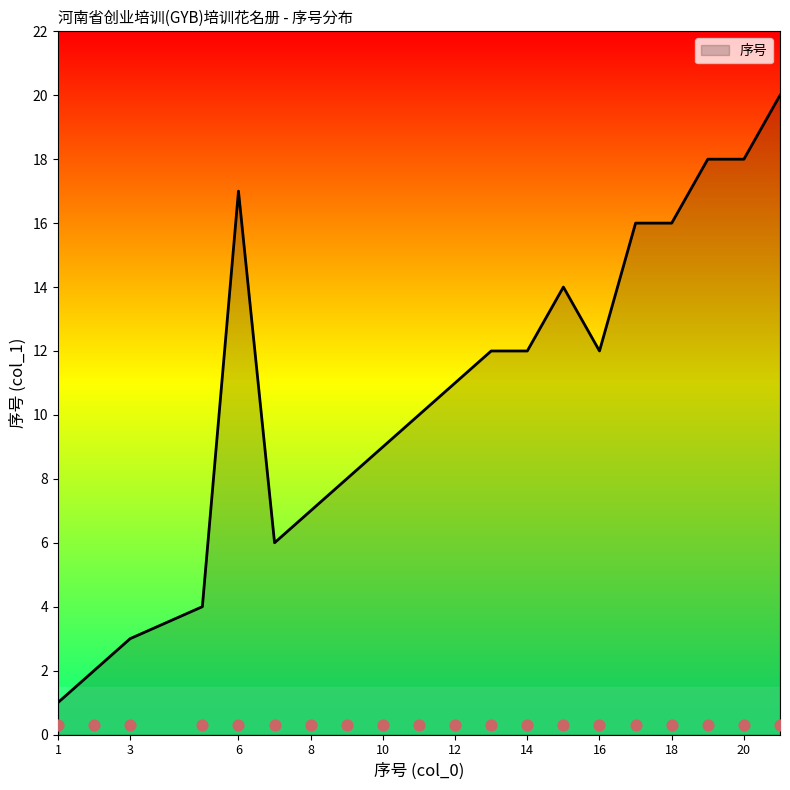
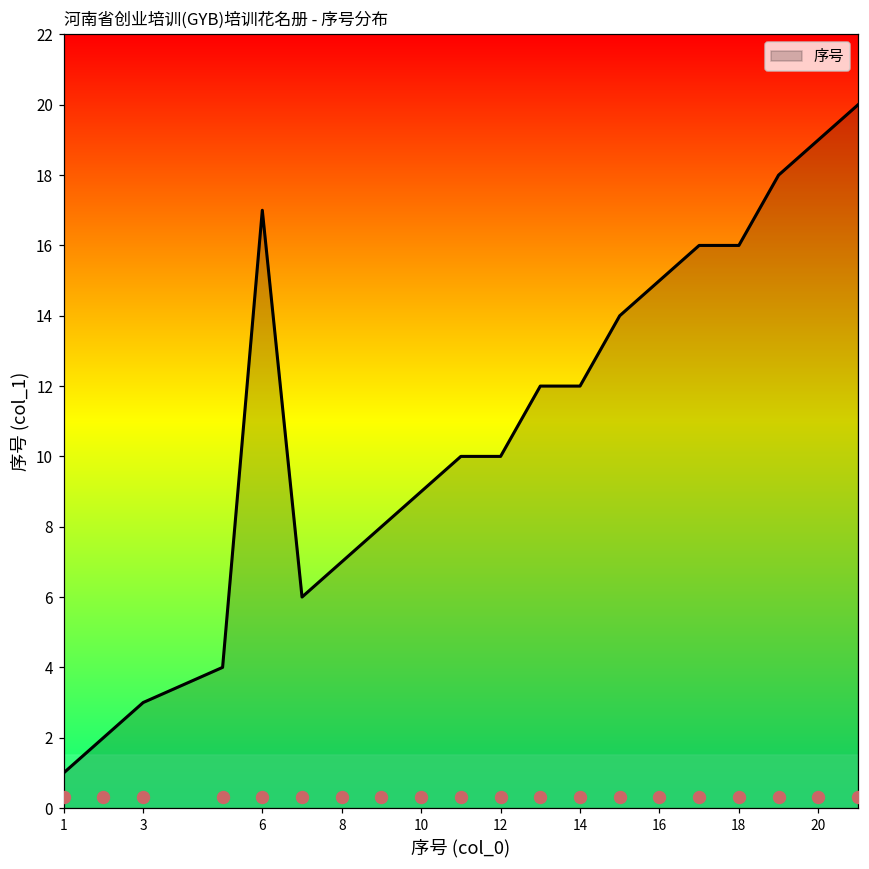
序号, 12: 11 -> 10
序号, 16: 12 -> 15
序号, 20: 18 -> 19
